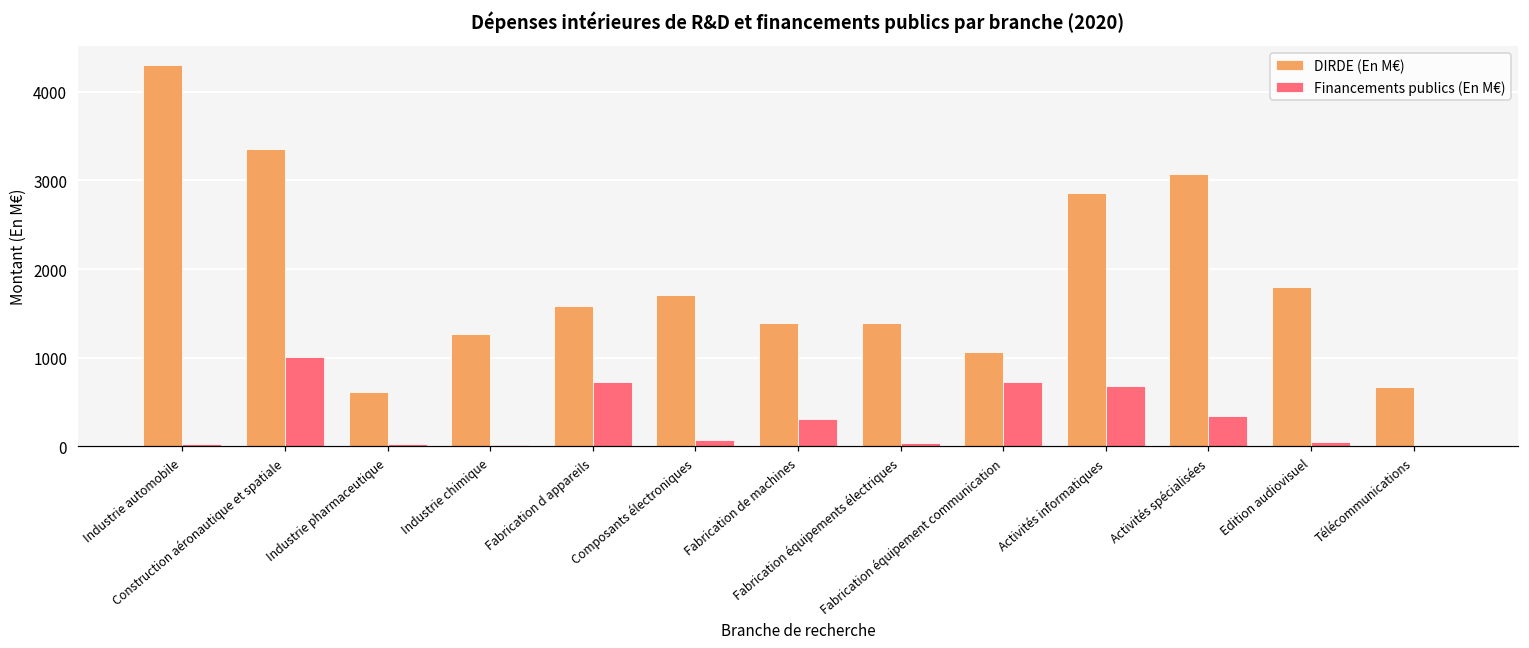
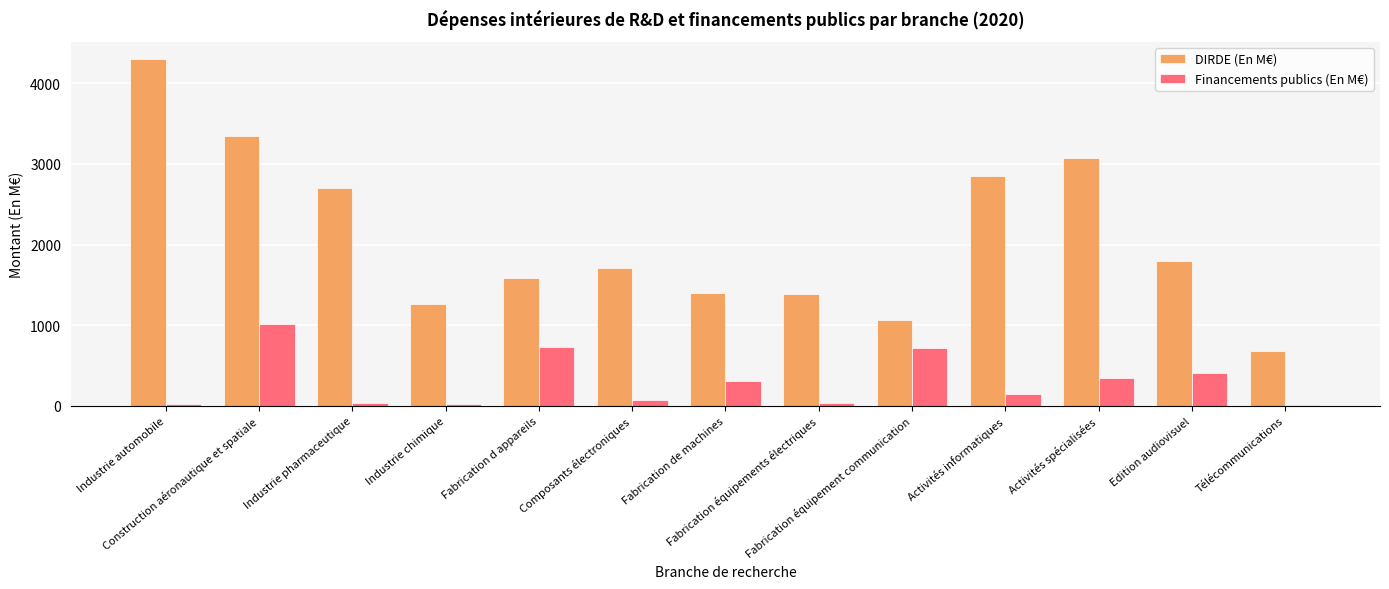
DIRDE (En M€), Industrie pharmaceutique: 600 -> 2700
Financements publics (En M€), Activités informatiques: 700 -> 100
Financements publics (En M€), Edition audiovisuel: 100 -> 400
